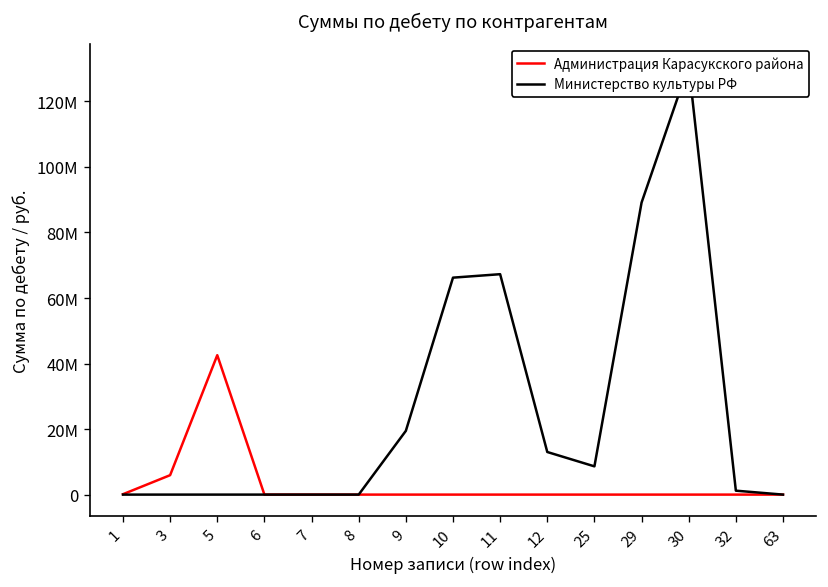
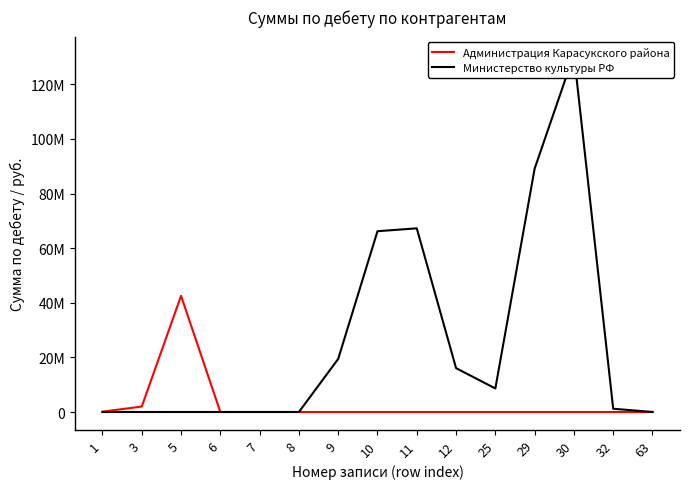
Администрация Карасукского района, 3: 6000000 -> 2000000
Министерство культуры РФ, 12: 13000000 -> 16000000
